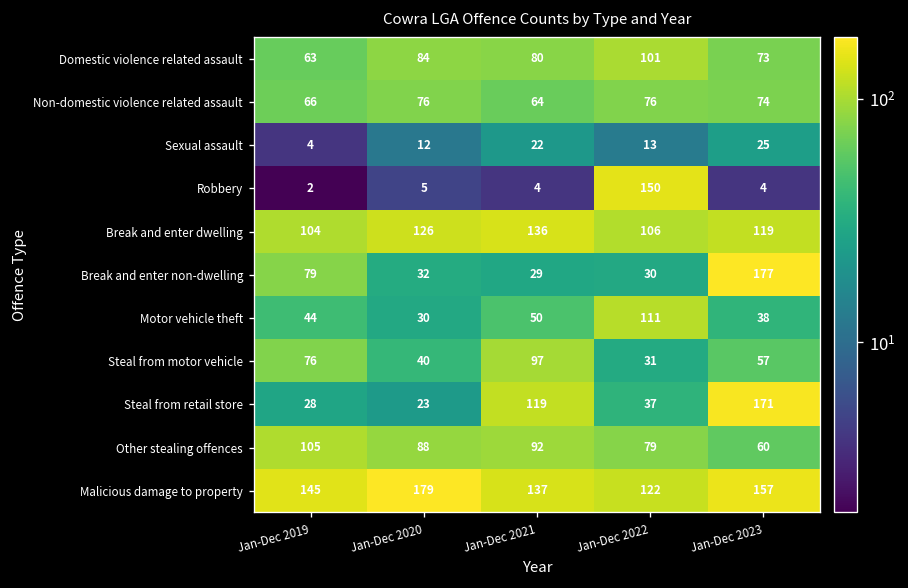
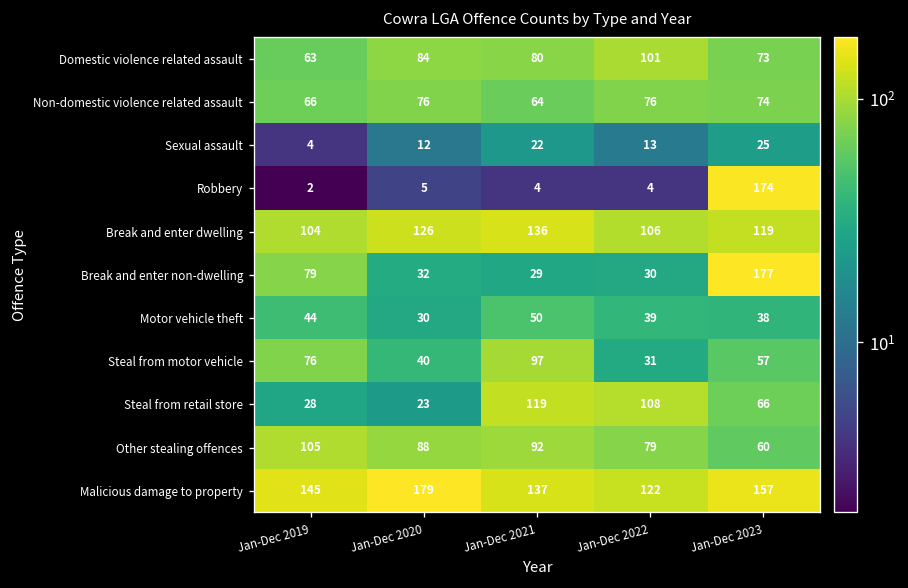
Robbery, Jan-Dec 2022: 150 -> 4
Robbery, Jan-Dec 2023: 4 -> 174
Motor vehicle theft, Jan-Dec 2022: 111 -> 39
Steal from retail store, Jan-Dec 2022: 37 -> 108
Steal from retail store, Jan-Dec 2023: 171 -> 66
